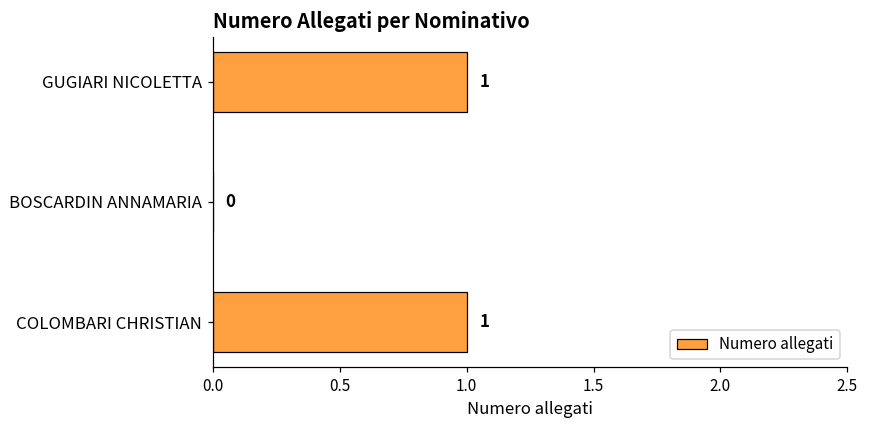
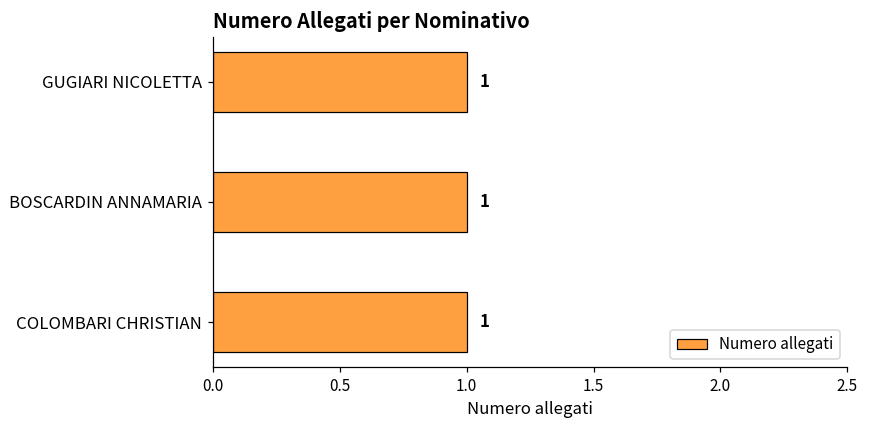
BOSCARDIN ANNAMARIA: 0 -> 1
